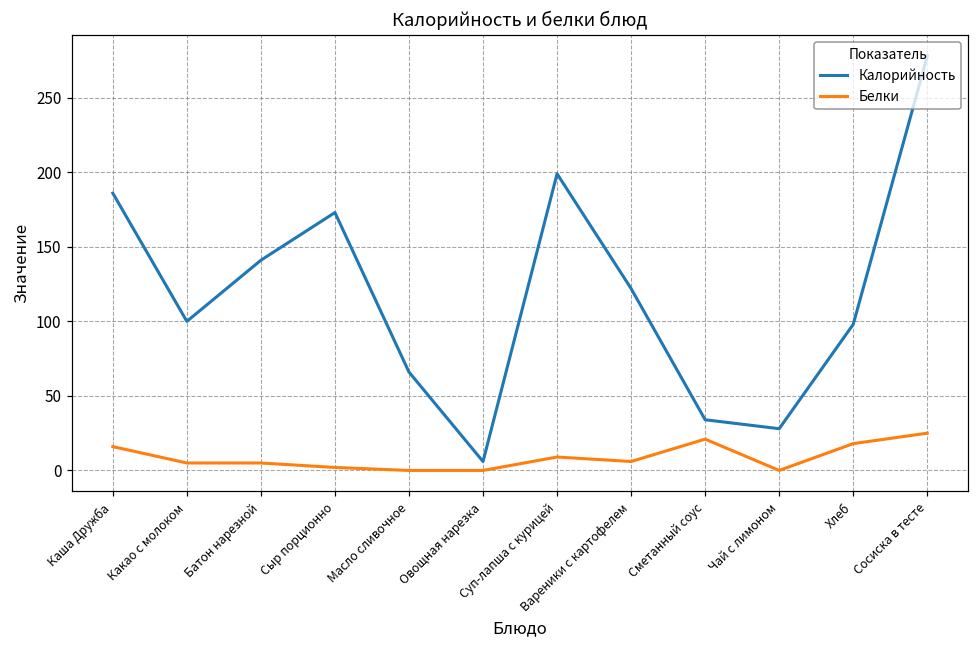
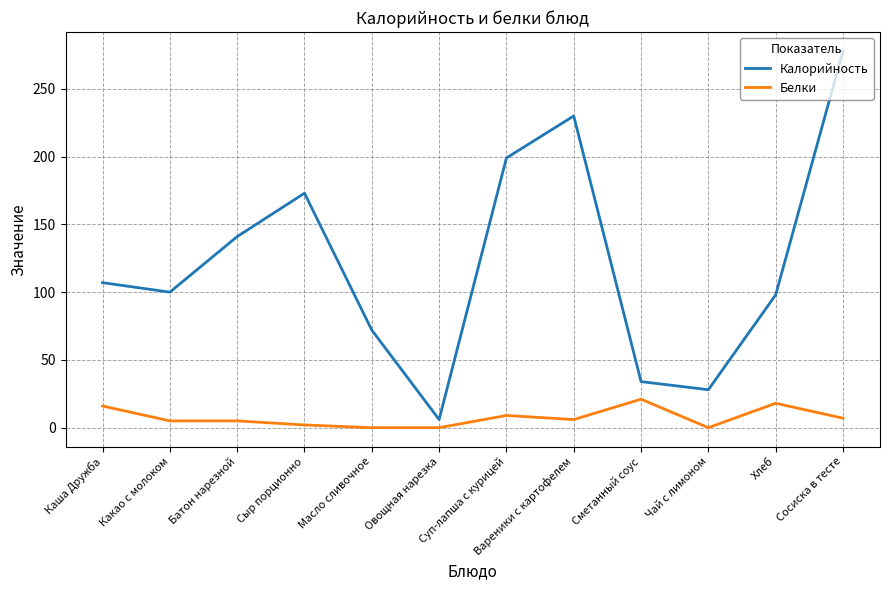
Калорийность, Каша Дружба: 186 -> 107
Калорийность, Масло сливочное: 66 -> 72
Калорийность, Вареники с картофелем: 122 -> 230
Белки, Сосиска в тесте: 25 -> 7
